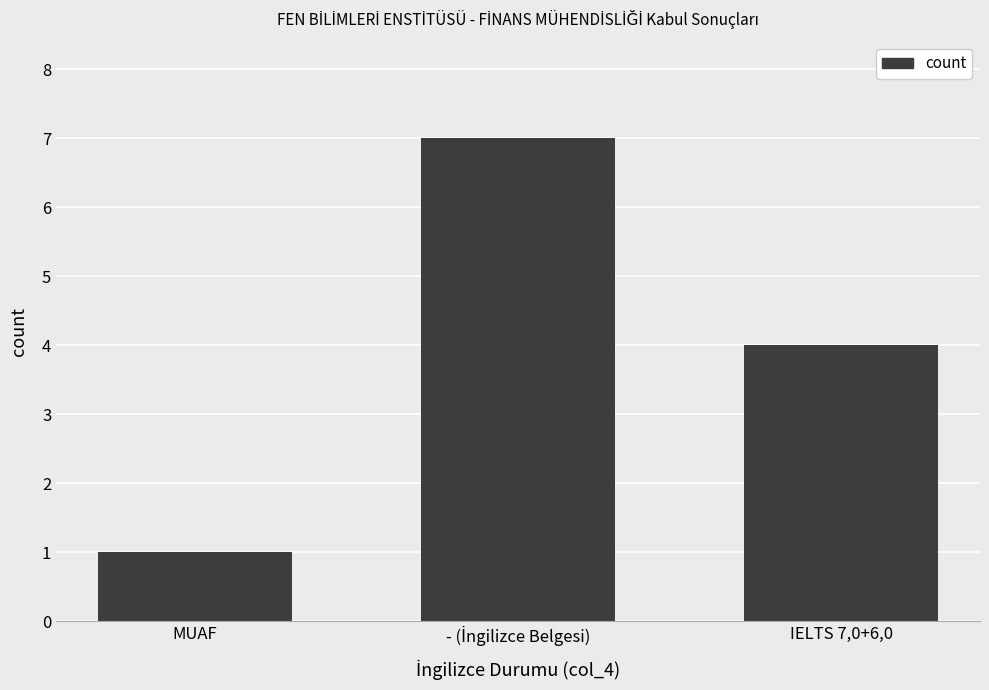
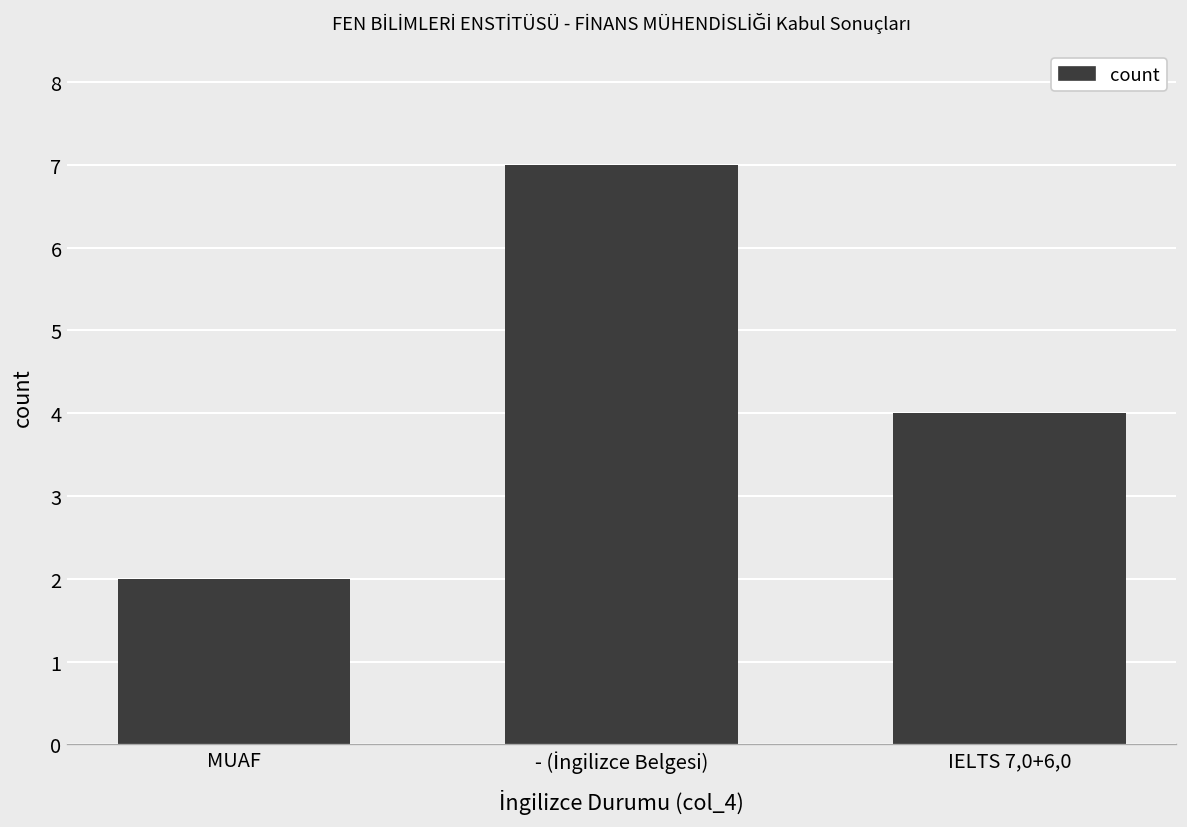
MUAF: 1 -> 2
